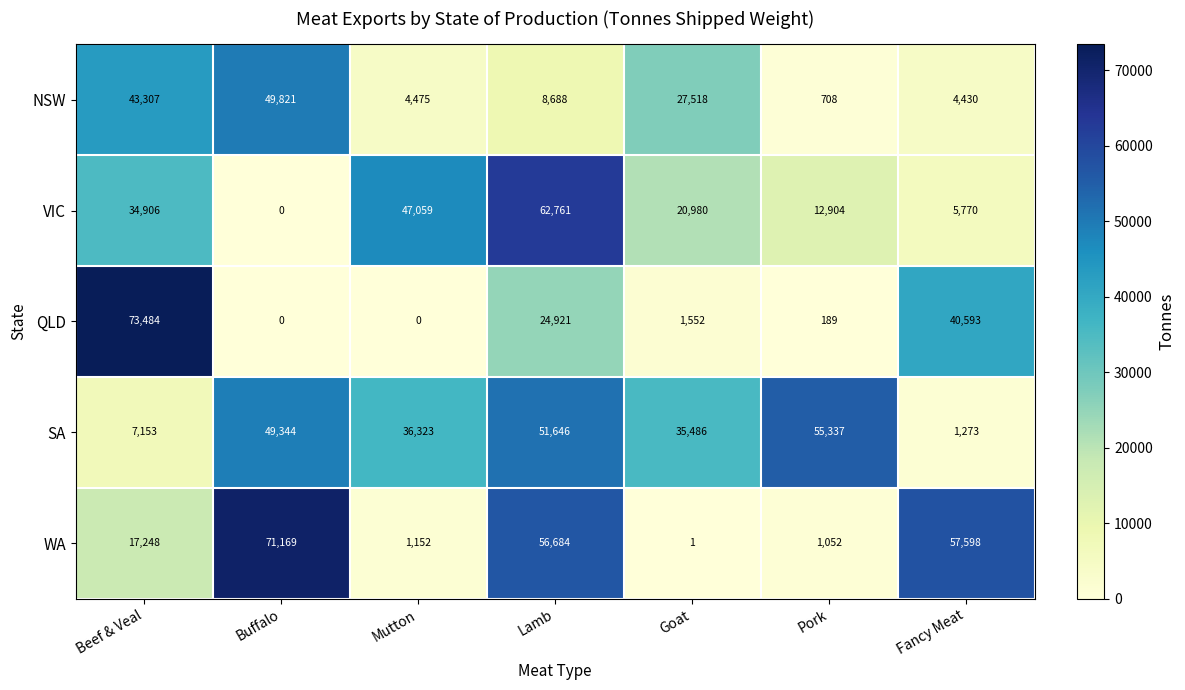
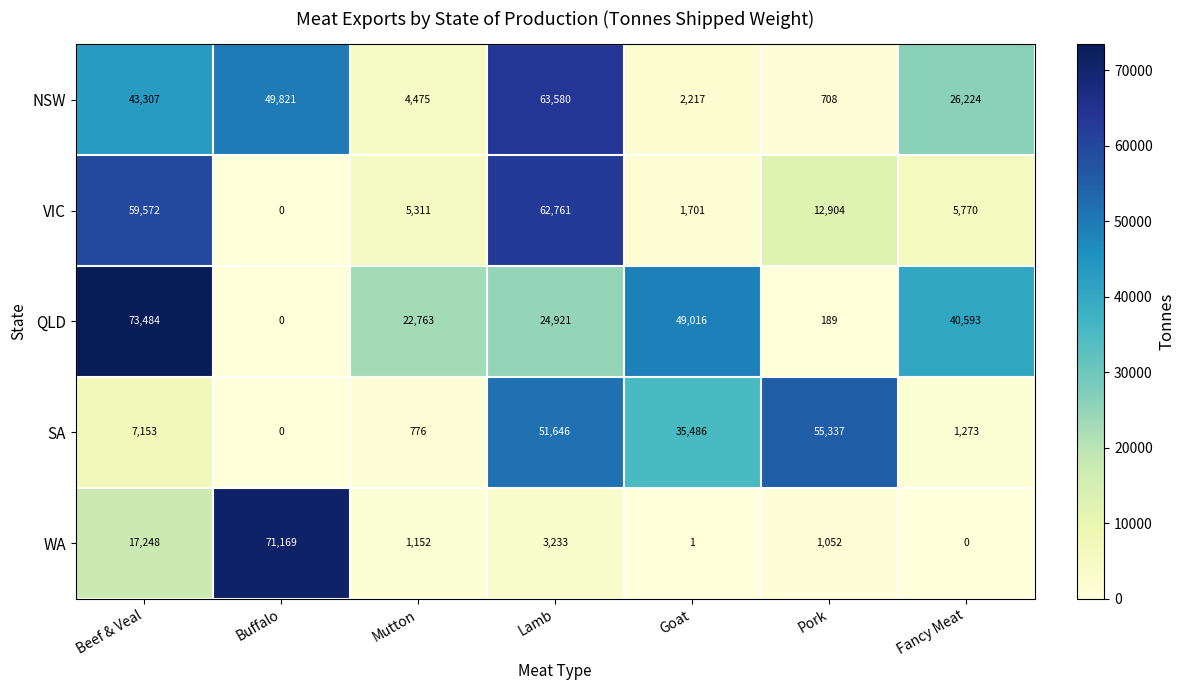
NSW, Lamb: 8,688 -> 63,580
NSW, Goat: 27,518 -> 2,217
NSW, Fancy Meat: 4,430 -> 26,224
VIC, Beef & Veal: 34,906 -> 59,572
VIC, Mutton: 47,059 -> 5,311
VIC, Goat: 20,980 -> 1,701
QLD, Mutton: 0 -> 22,763
QLD, Goat: 1,552 -> 49,016
SA, Buffalo: 49,344 -> 0
SA, Mutton: 36,323 -> 776
WA, Lamb: 56,684 -> 3,233
WA, Fancy Meat: 57,598 -> 0
